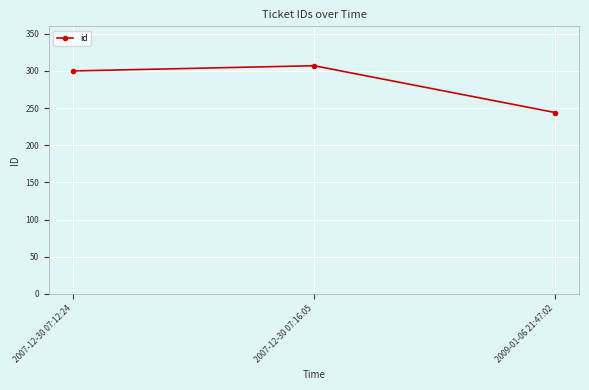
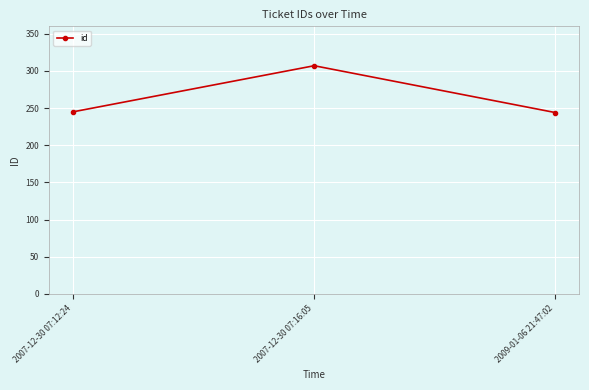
2007-12-30 07:12:24: 300 -> 250
